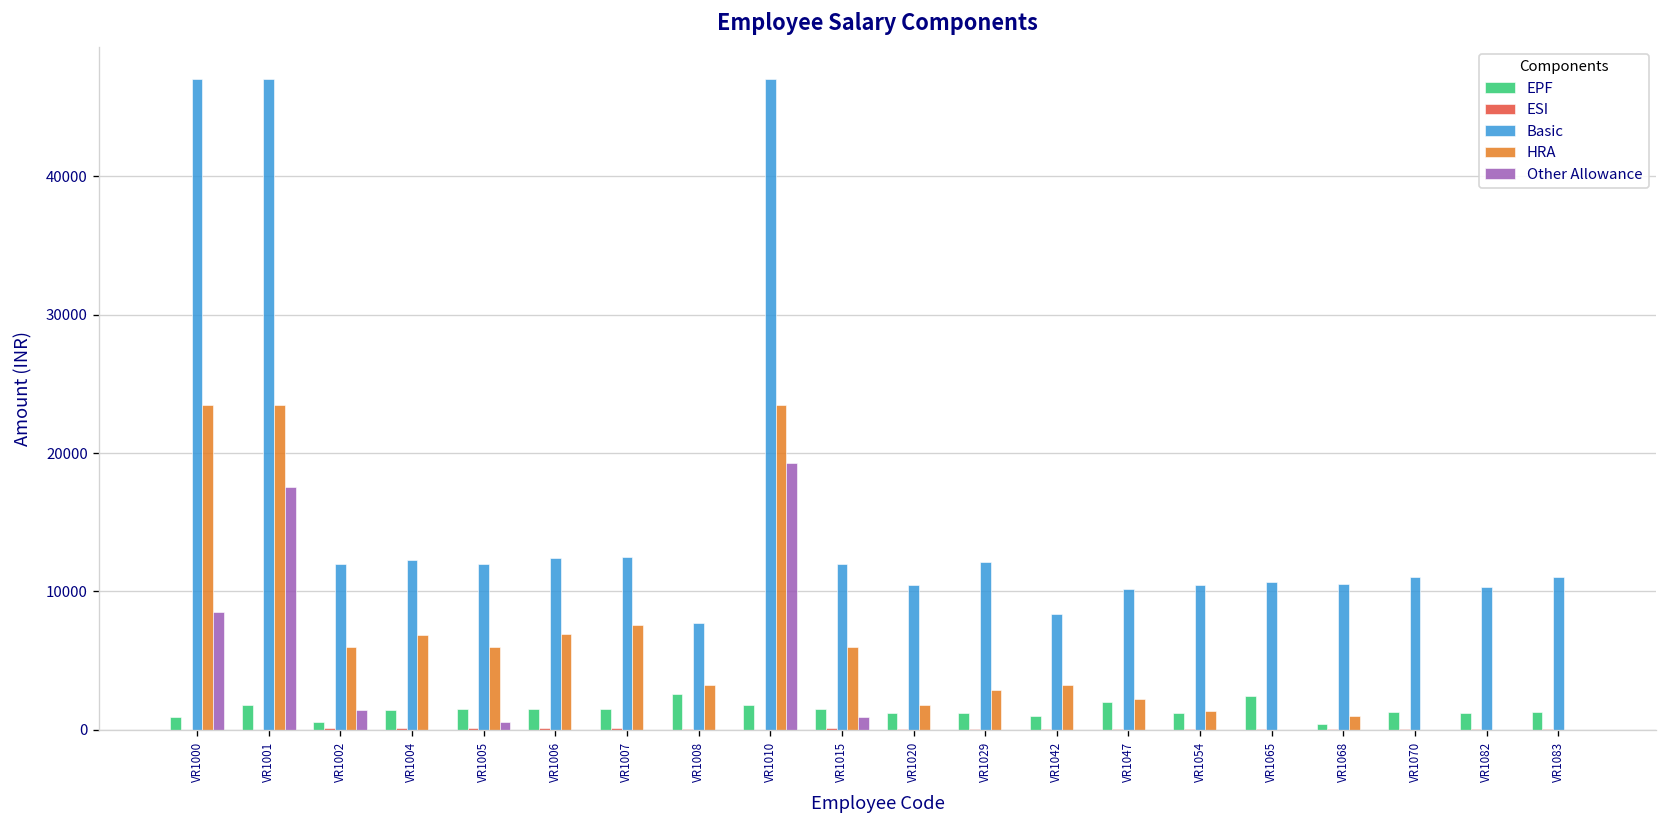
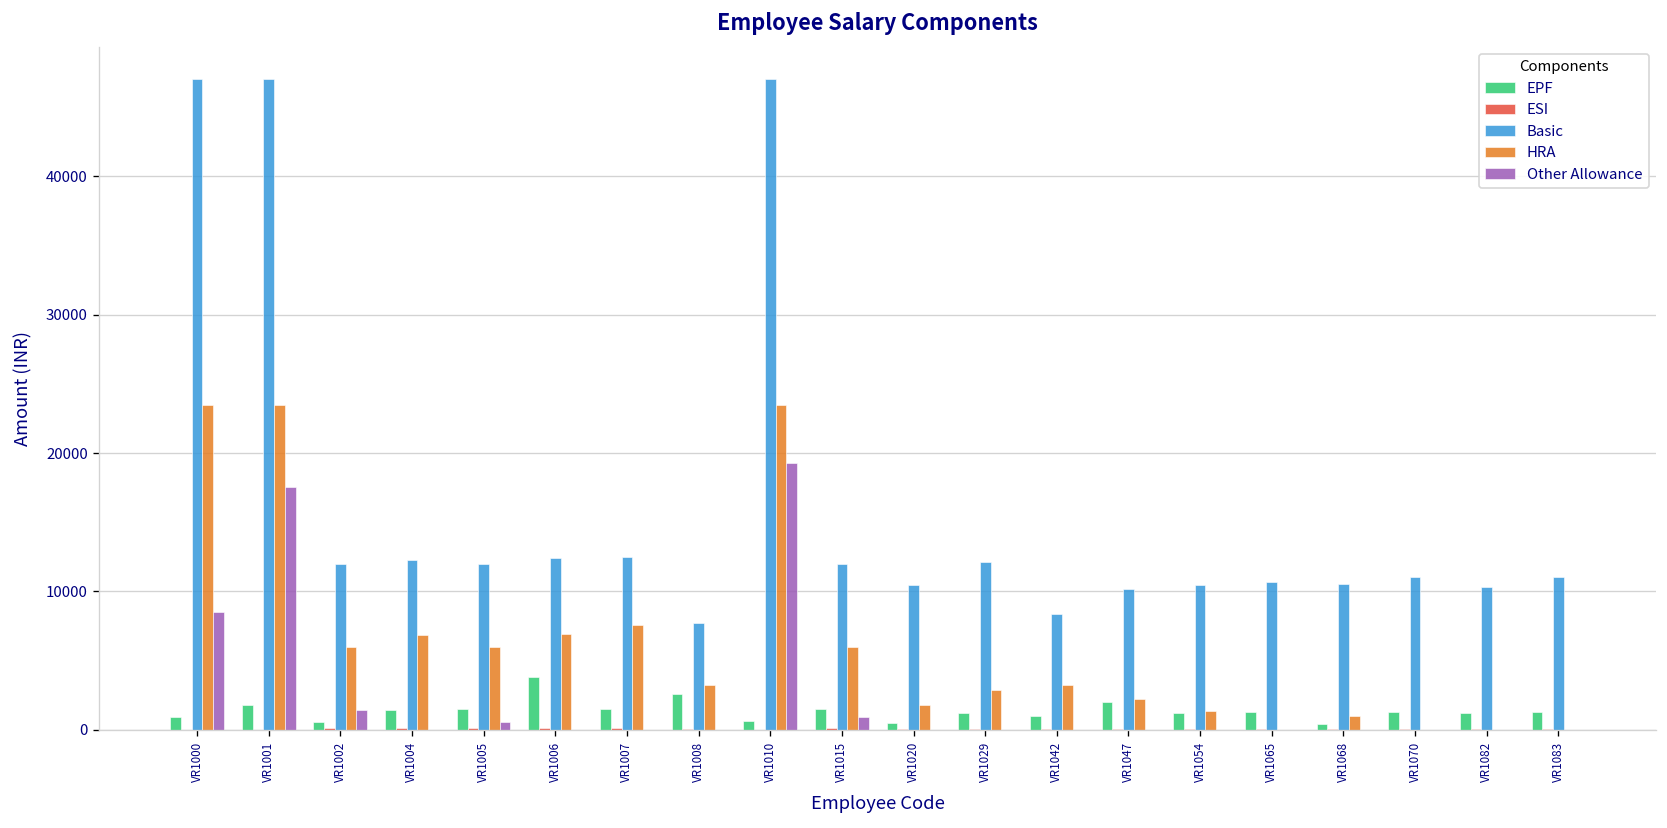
EPF, VR1006: 1500 -> 3800
EPF, VR1010: 1800 -> 700
EPF, VR1020: 1300 -> 500
EPF, VR1065: 2500 -> 1300
